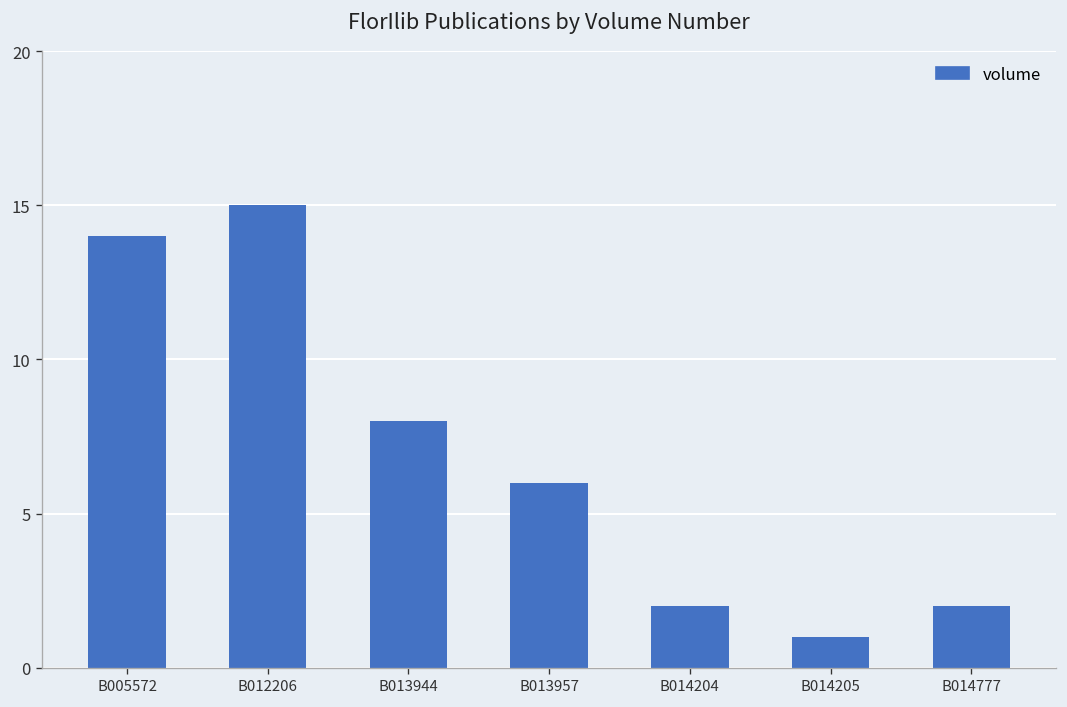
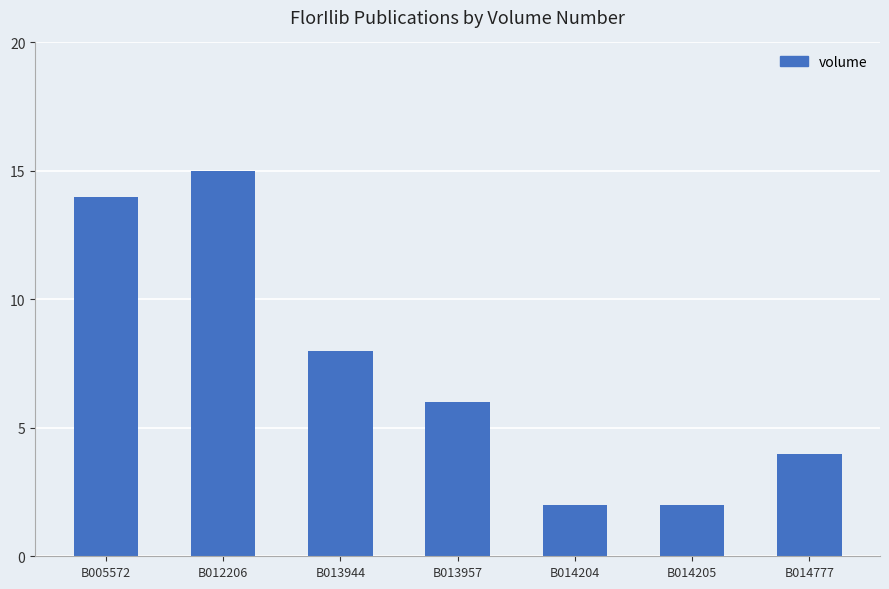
B014205: 1 -> 2
B014777: 2 -> 4
